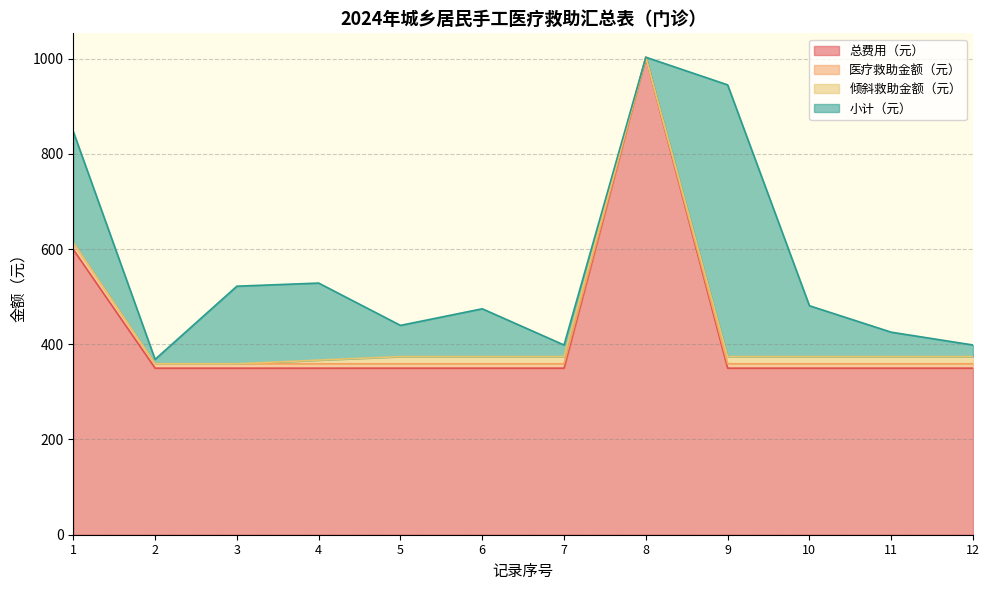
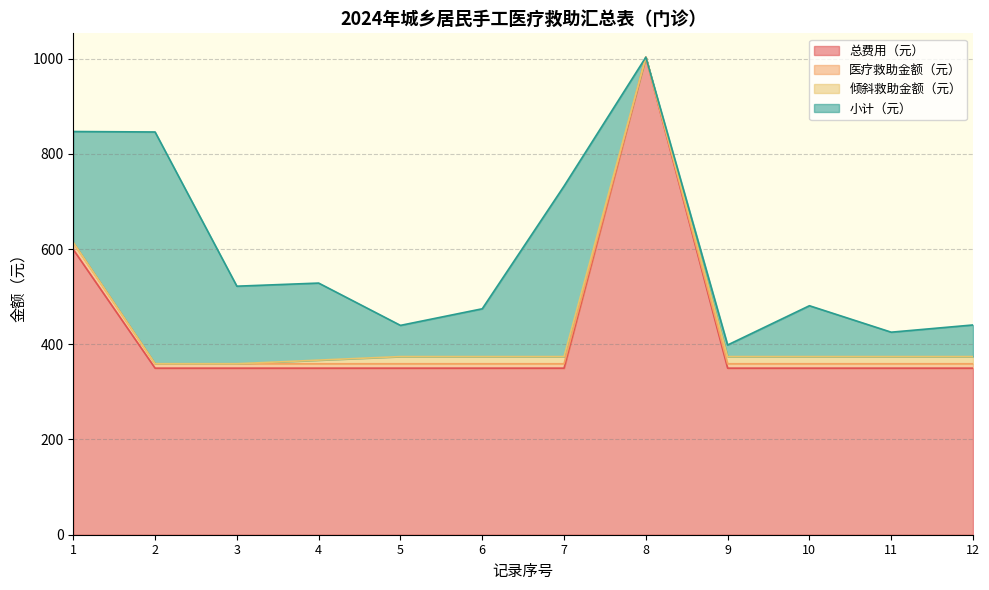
小计（元）, 2: 10 -> 490
小计（元）, 7: 20 -> 360
小计（元）, 9: 570 -> 20
小计（元）, 12: 20 -> 70
